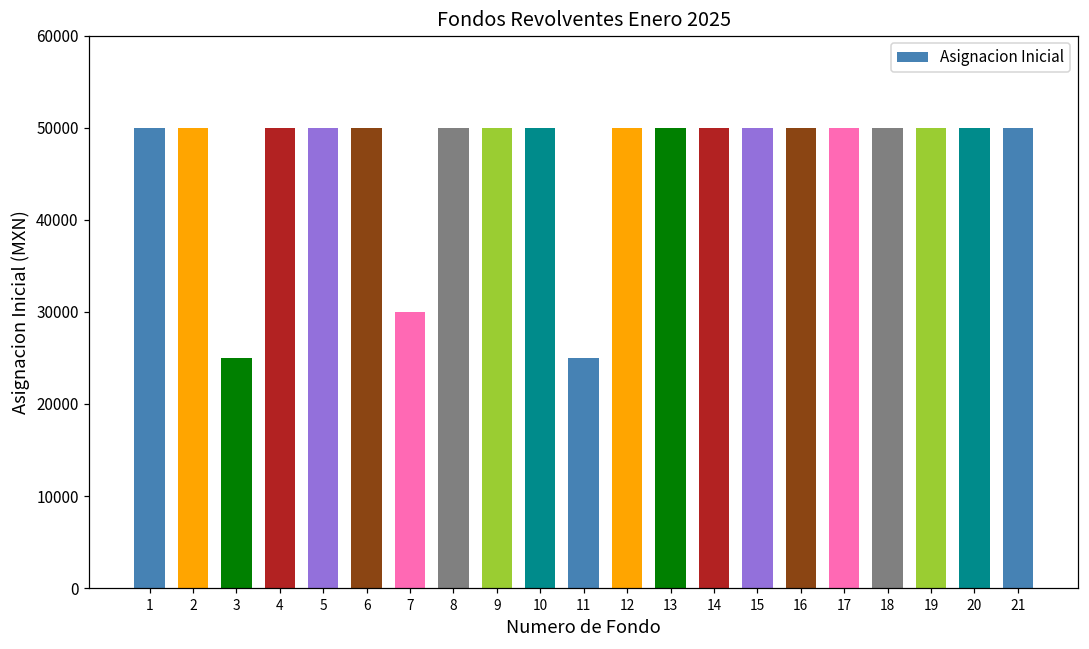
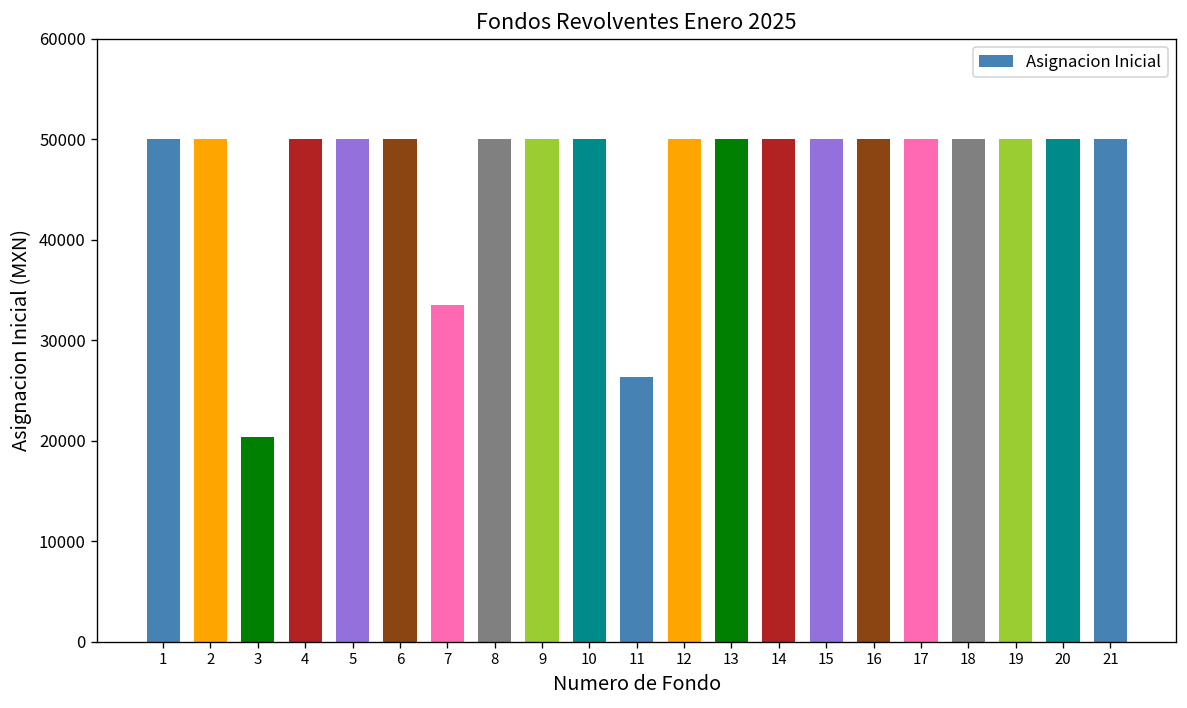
3: 25000 -> 20000
7: 30000 -> 33000
11: 25000 -> 26000
